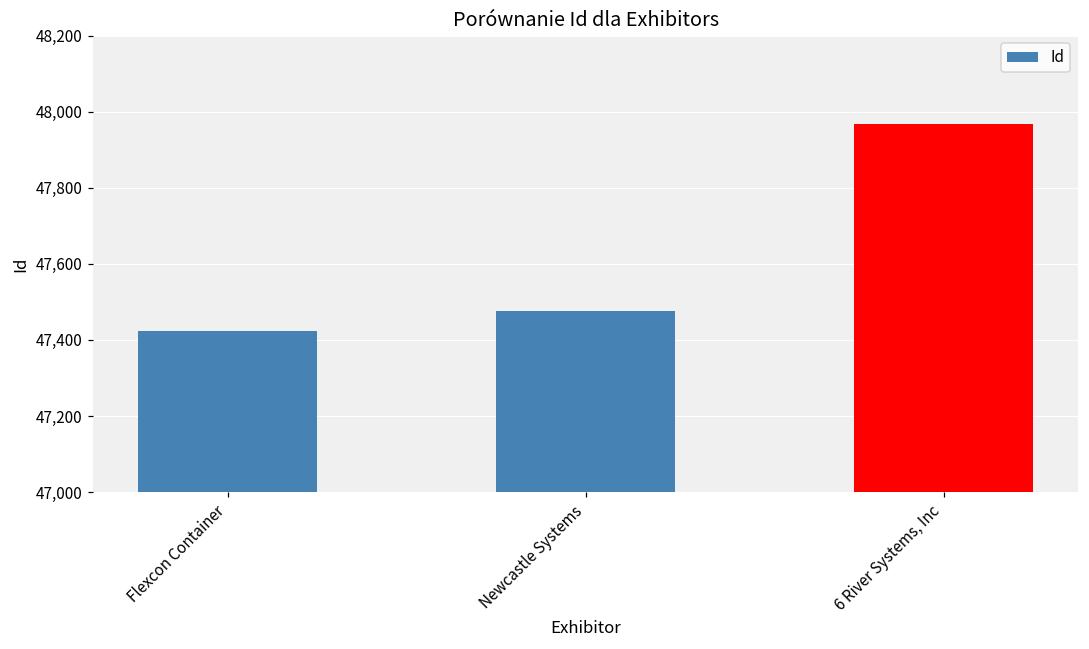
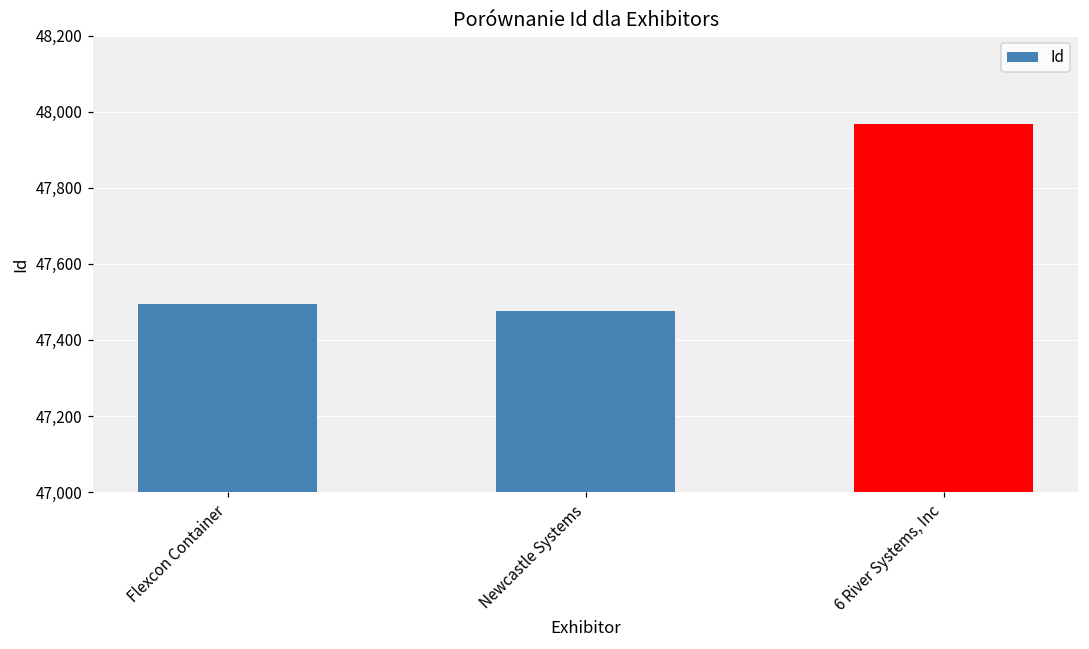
Flexcon Container: 47,420 -> 47,490
